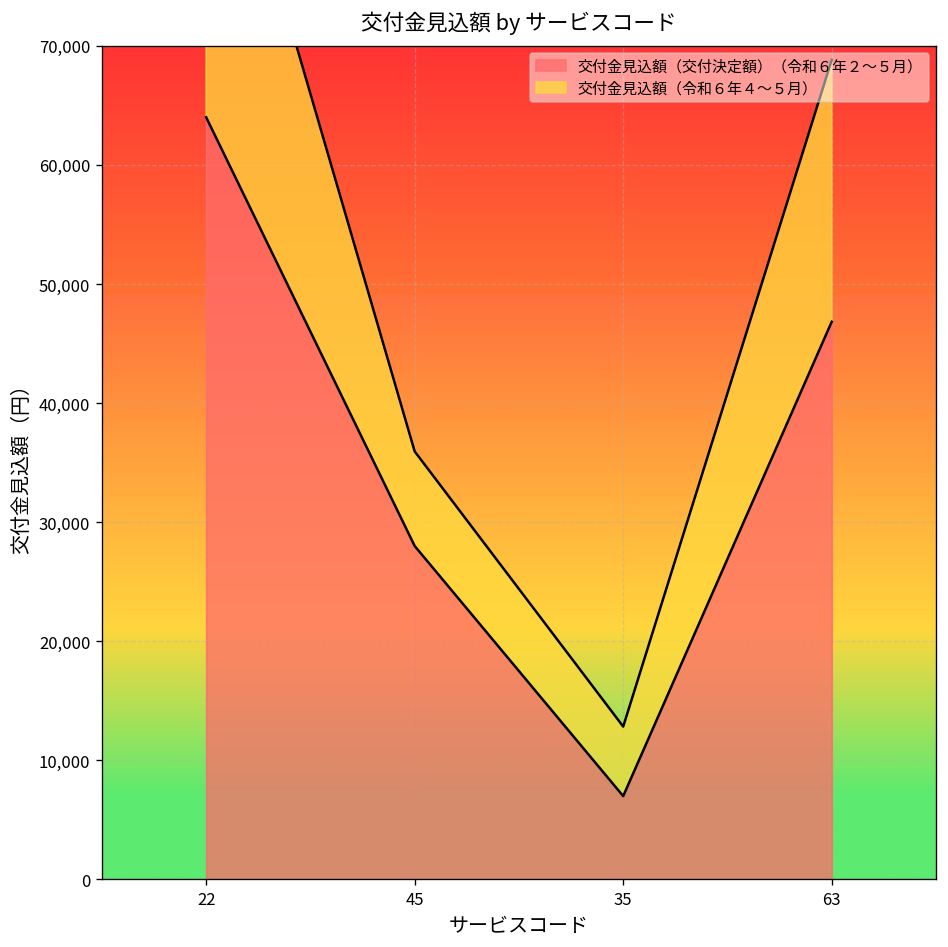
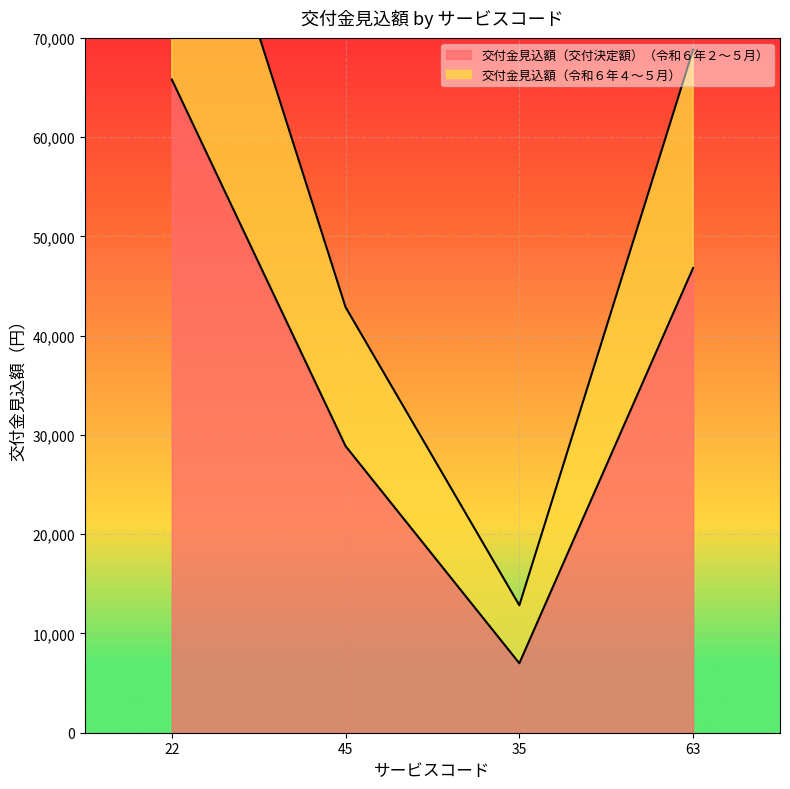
交付金見込額（交付決定額）（令和６年２～５月）, 22: 64,000 -> 66,000
交付金見込額（交付決定額）（令和６年２～５月）, 45: 28,000 -> 29,000
交付金見込額（令和６年４～５月）, 45: 8,000 -> 14,000
